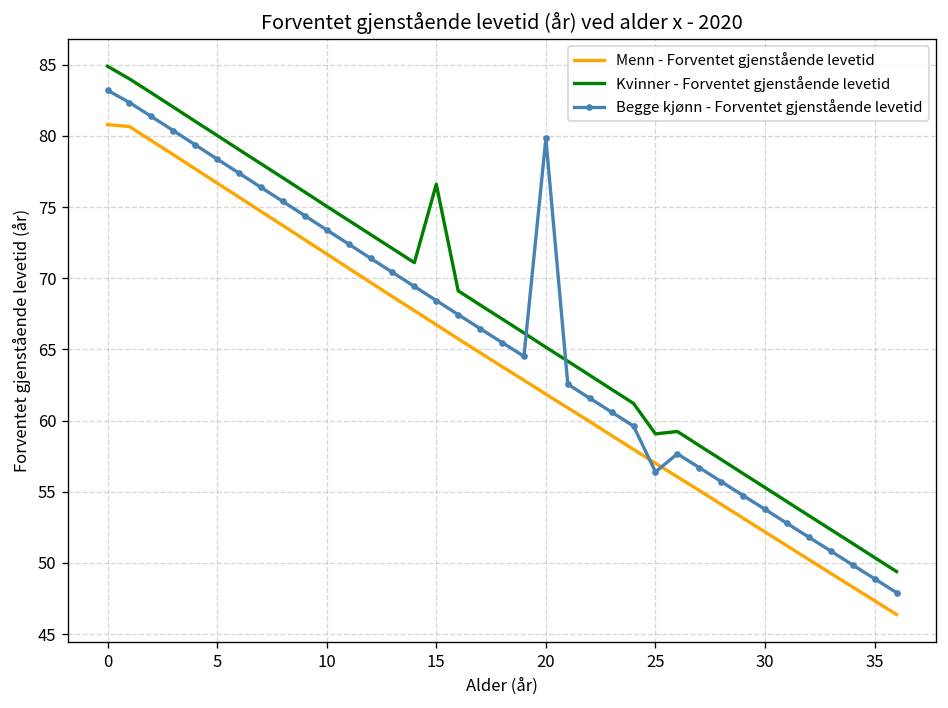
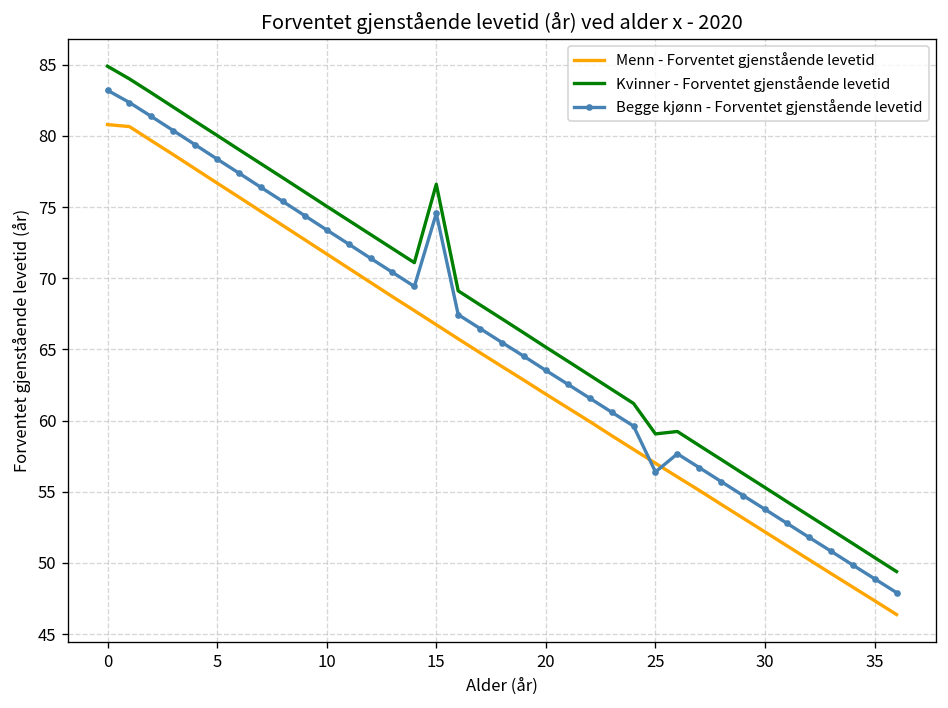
Begge kjønn - Forventet gjenstående levetid, 15: 68.4 -> 74.6
Begge kjønn - Forventet gjenstående levetid, 20: 79.8 -> 63.5
